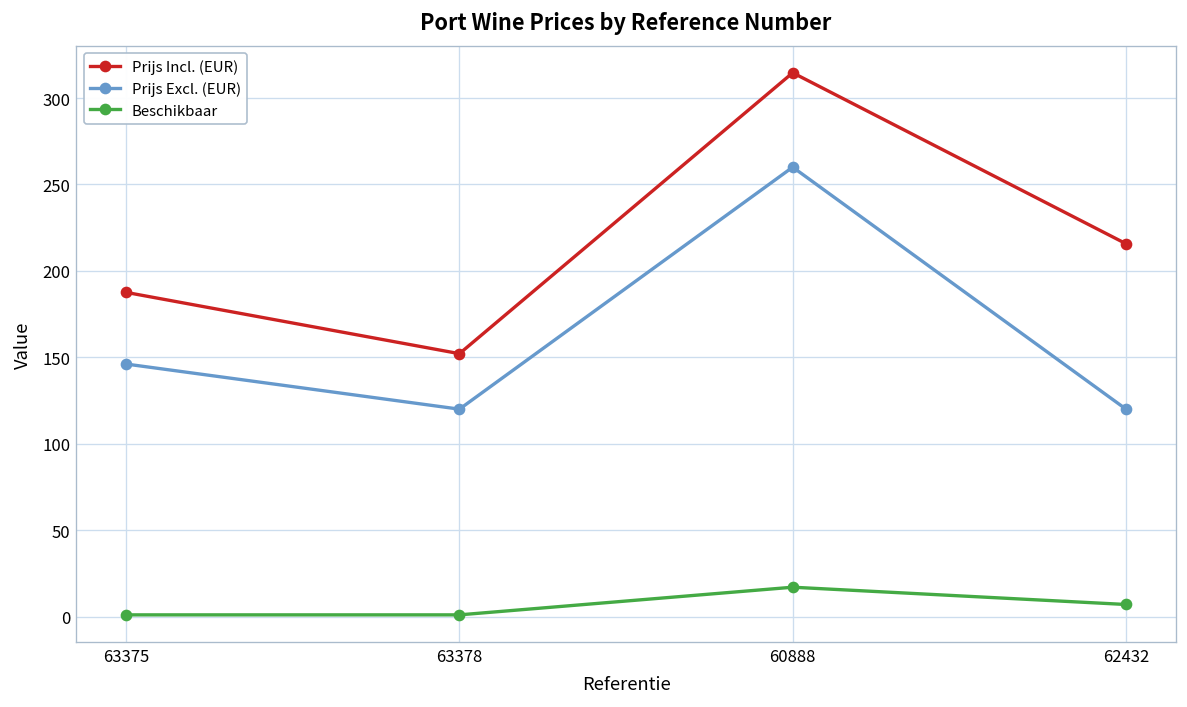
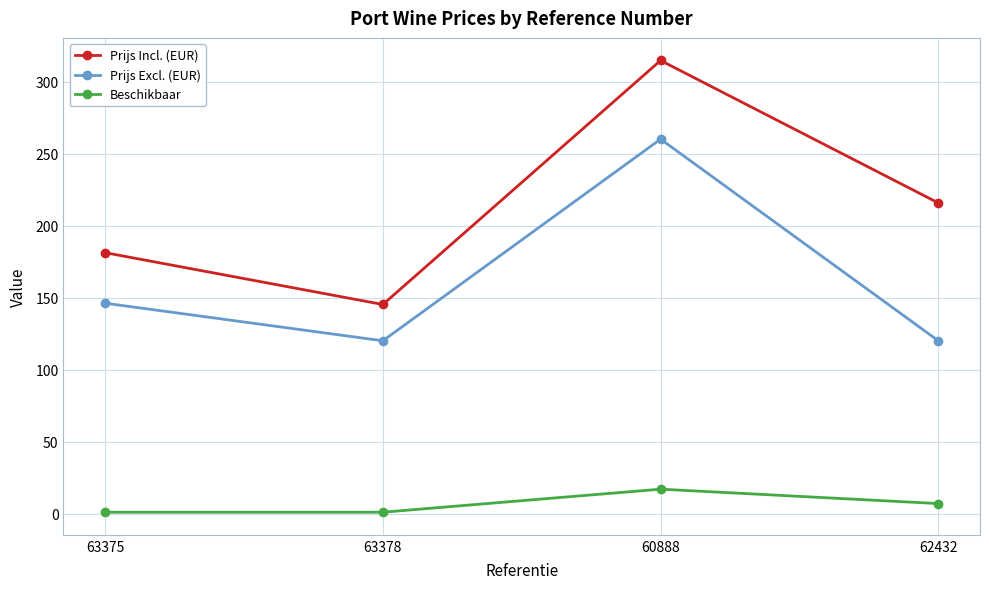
Prijs Incl. (EUR), 63375: 188 -> 181
Prijs Incl. (EUR), 63378: 152 -> 145
